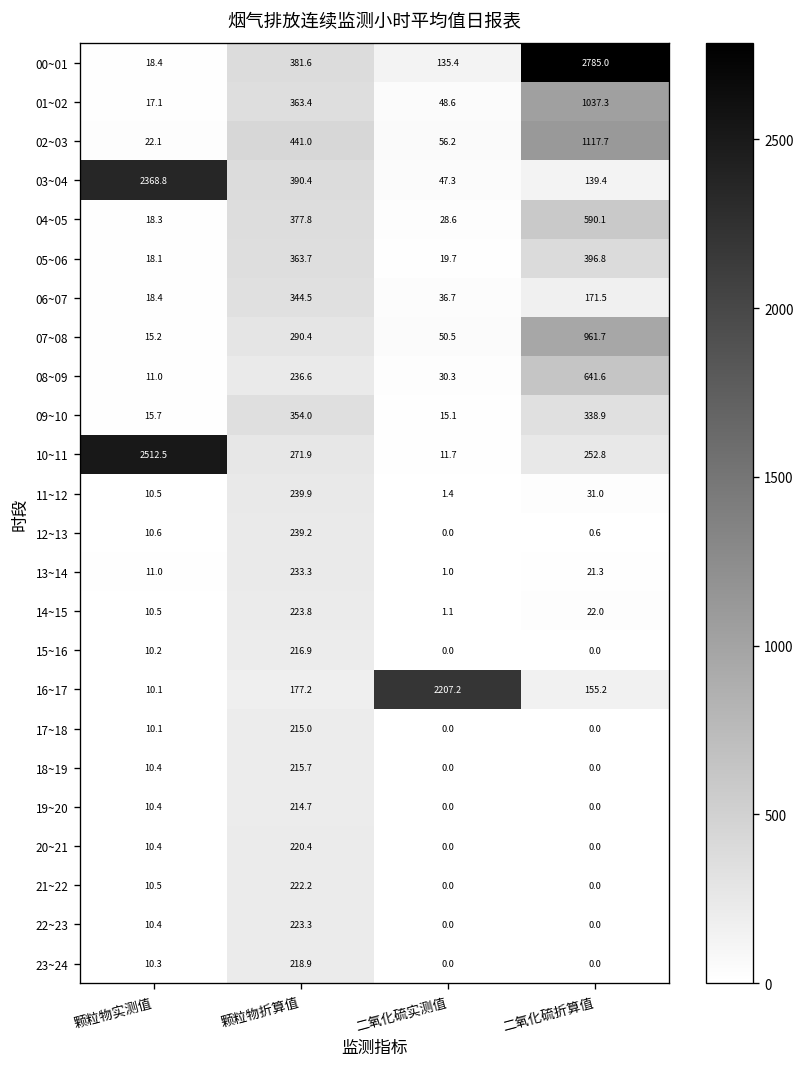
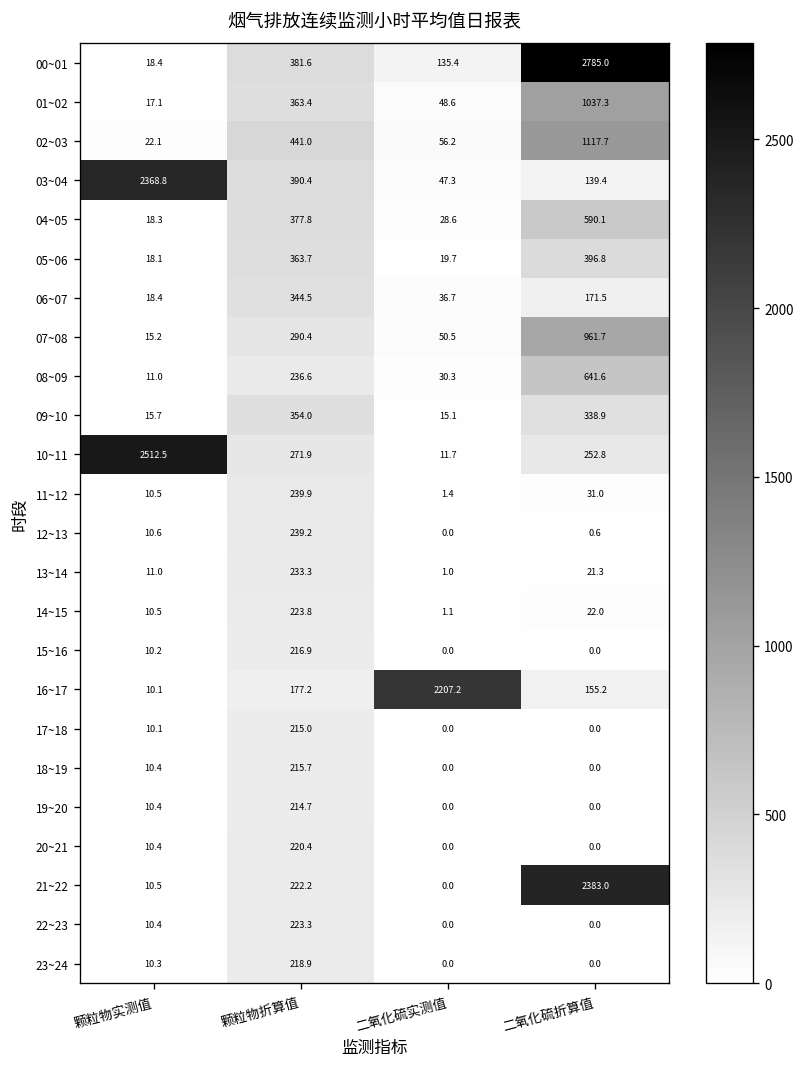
21~22, 二氧化硫折算值: 0.0 -> 2383.0
